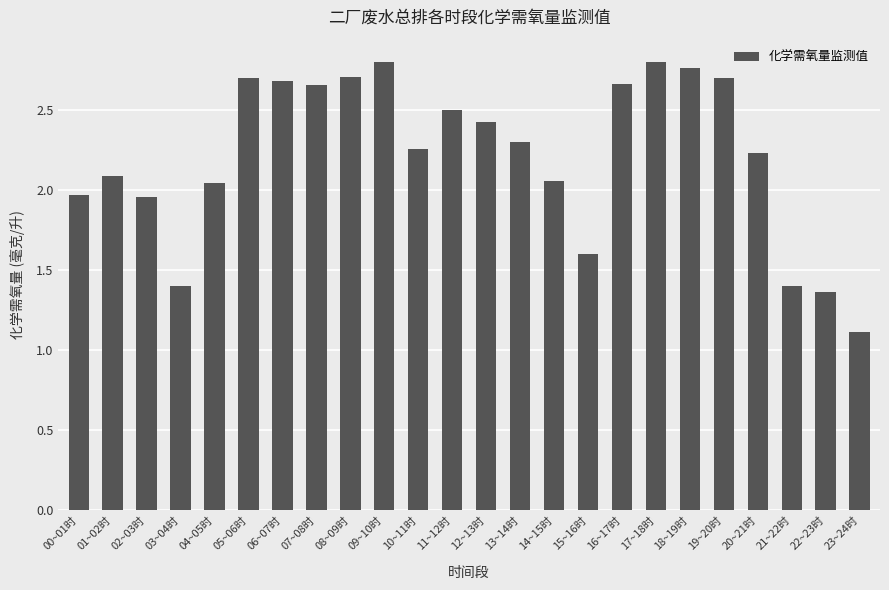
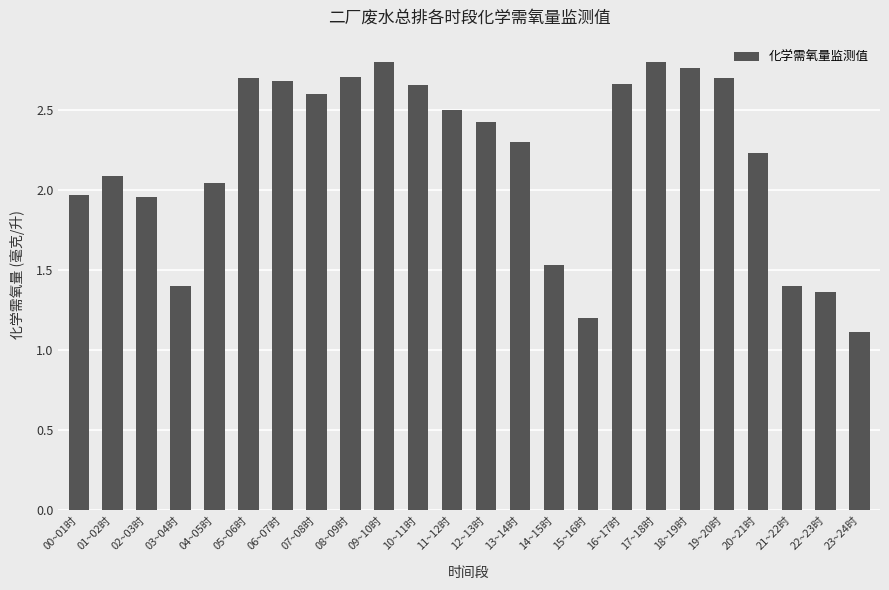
07~08时: 2.66 -> 2.60
10~11时: 2.26 -> 2.66
14~15时: 2.06 -> 1.53
15~16时: 1.6 -> 1.2
